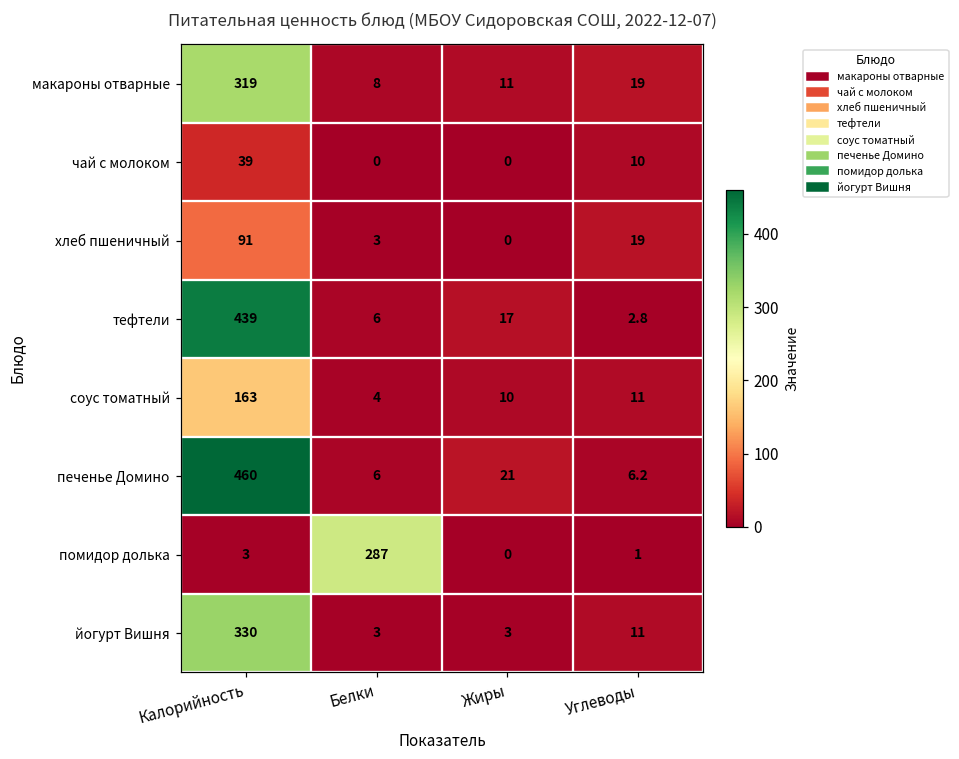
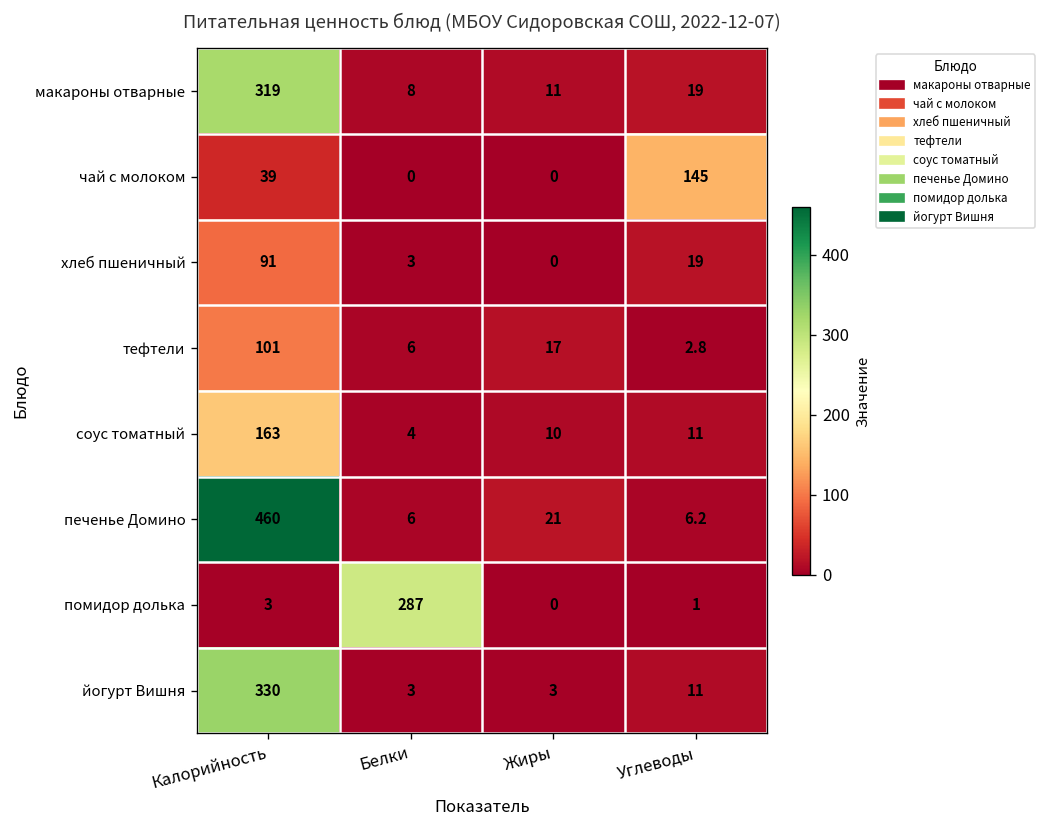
чай с молоком, Углеводы: 10 -> 145
тефтели, Калорийность: 439 -> 101
